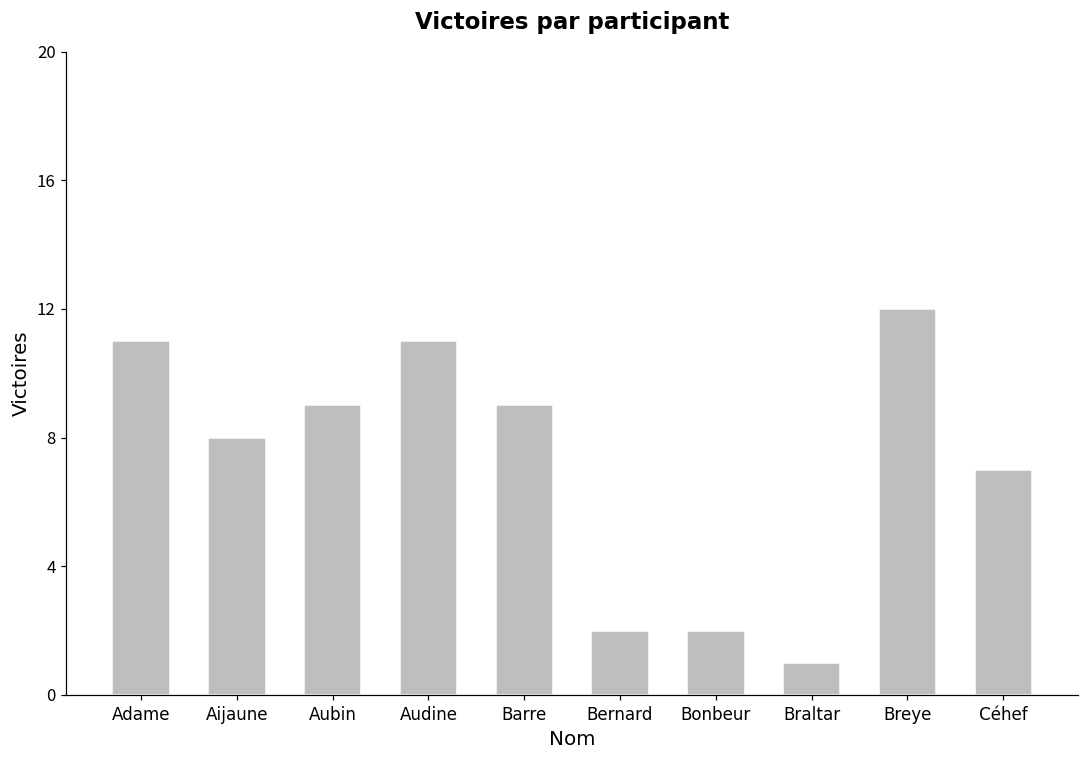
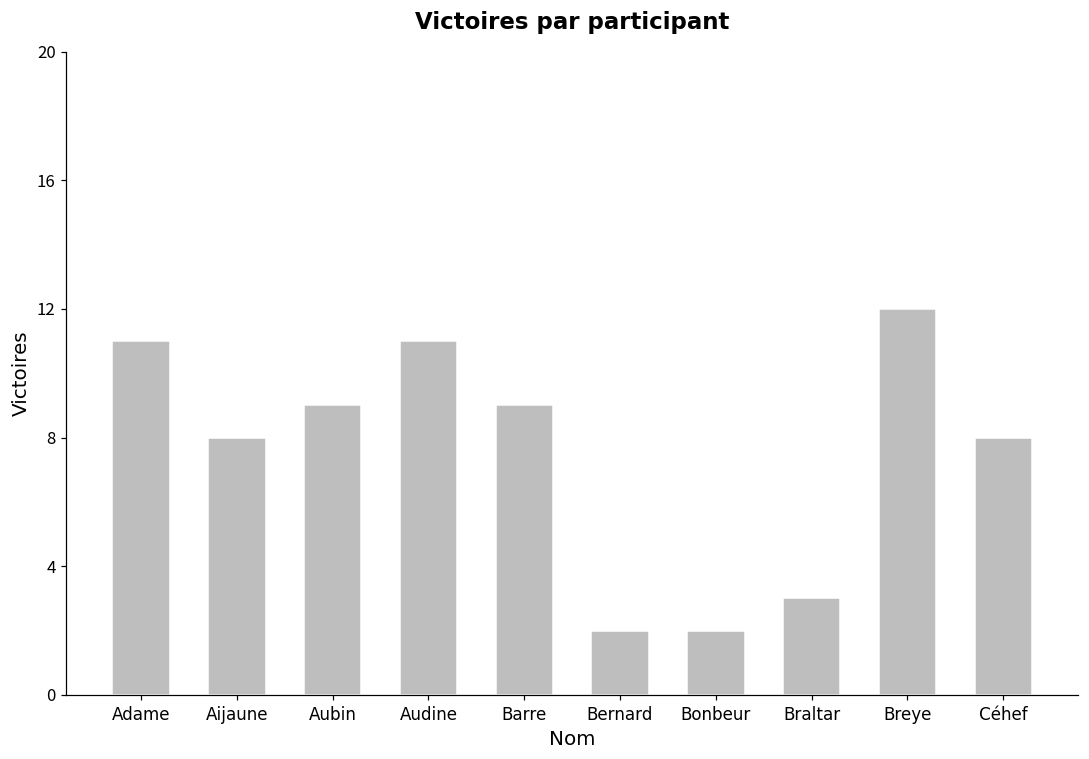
Braltar: 1 -> 3
Céhef: 7 -> 8
